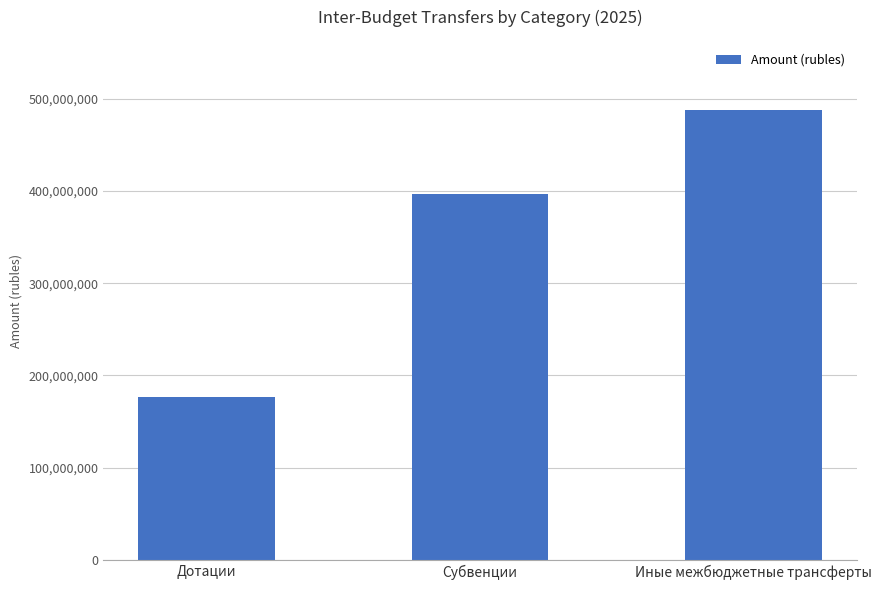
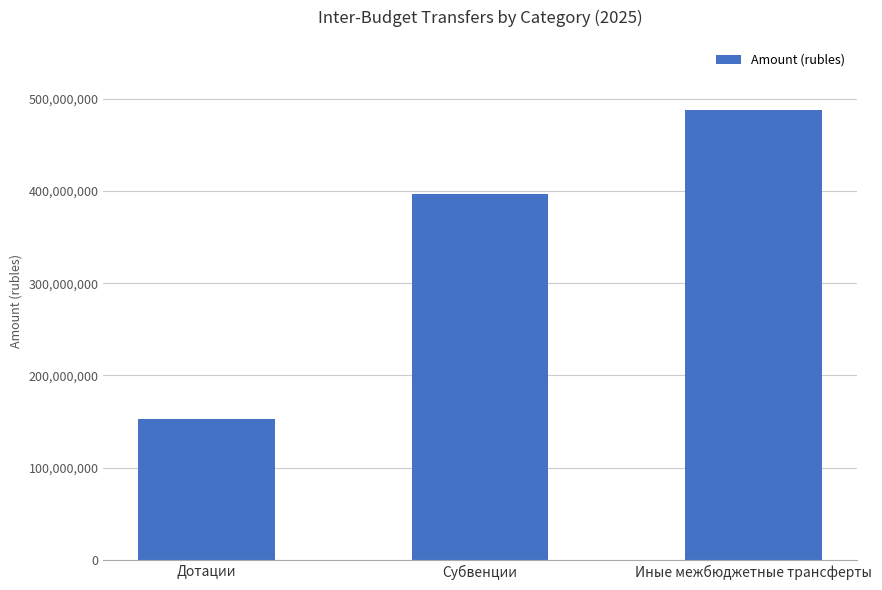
Дотации: 180,000,000 -> 150,000,000
